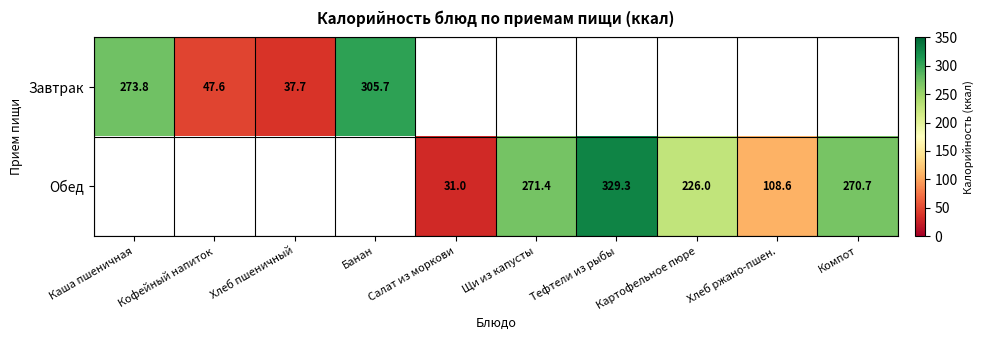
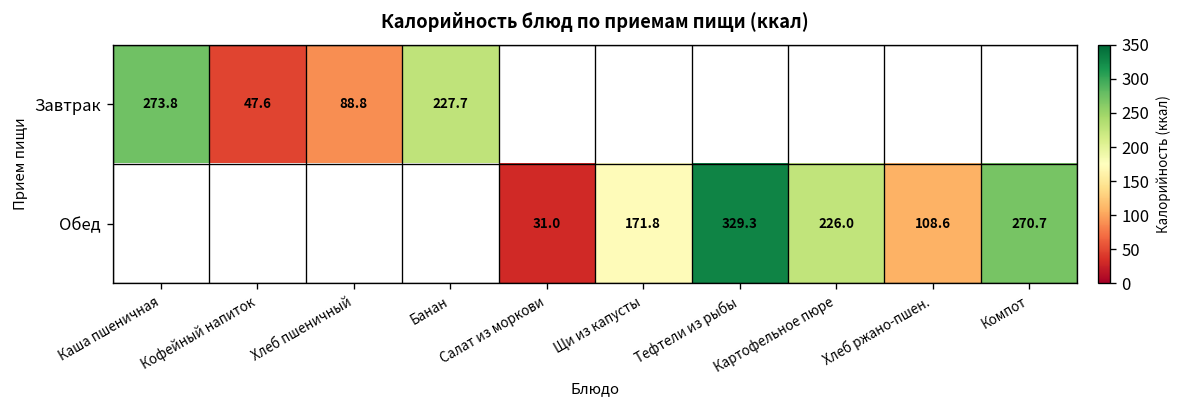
Завтрак, Хлеб пшеничный: 37.7 -> 88.8
Завтрак, Банан: 305.7 -> 227.7
Обед, Щи из капусты: 271.4 -> 171.8
